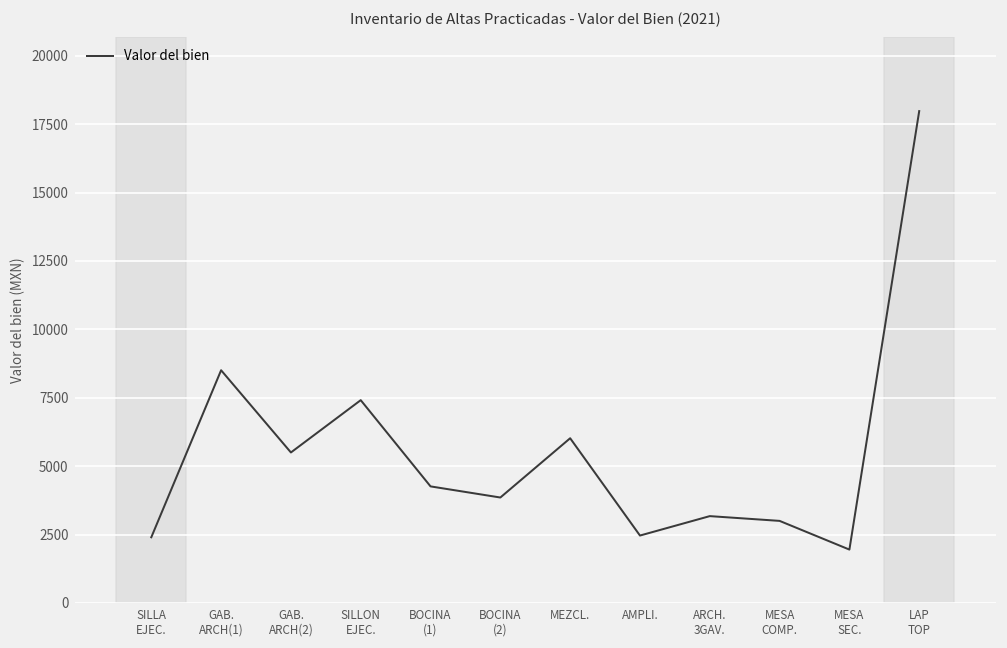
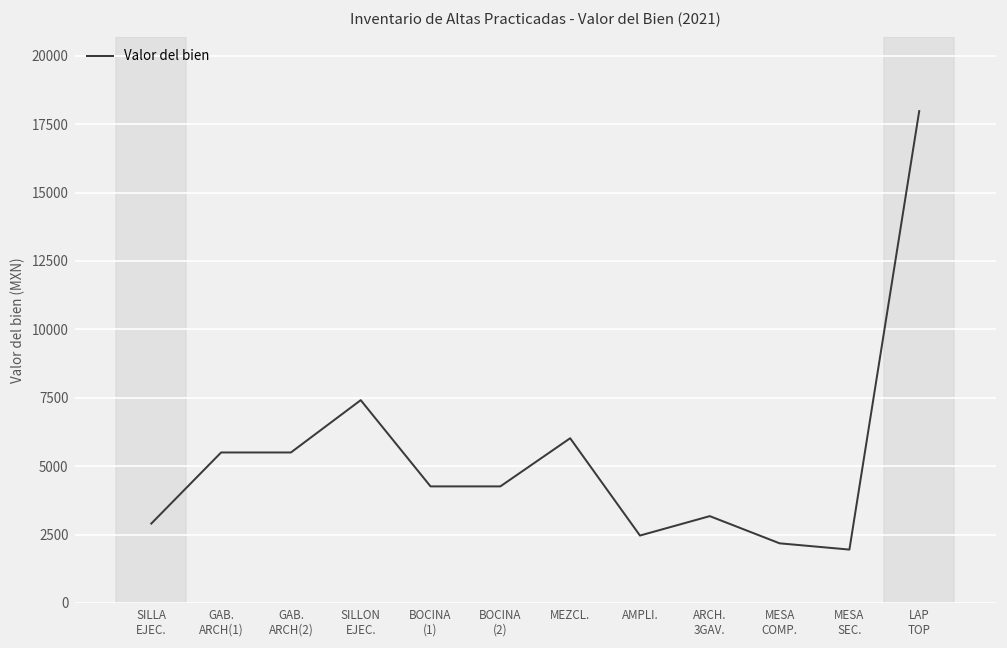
SILLA EJEC.: 2400 -> 2900
GAB. ARCH(1): 8500 -> 5500
BOCINA (2): 3900 -> 4300
MESA COMP.: 3000 -> 2200
